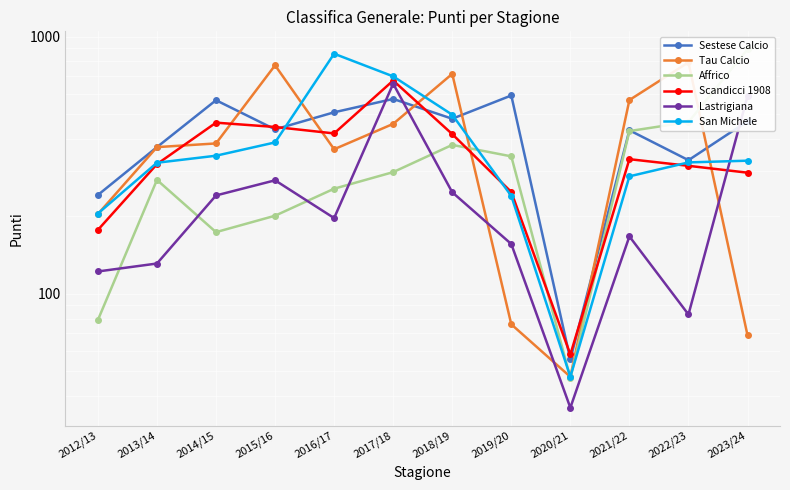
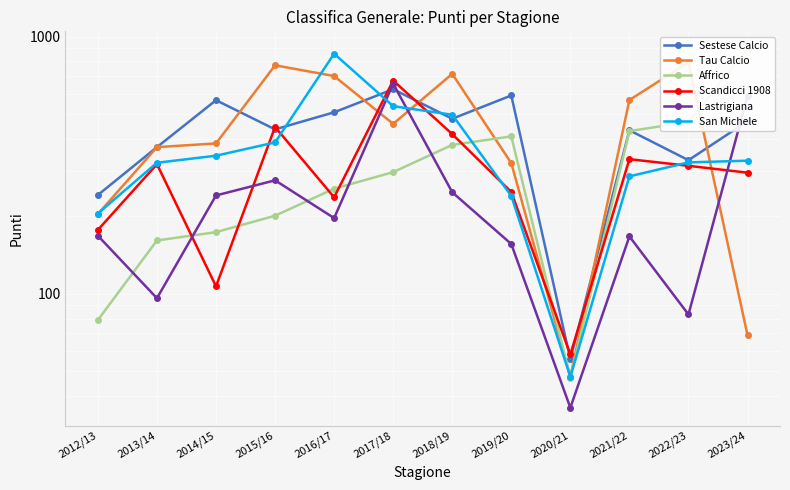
Lastrigiana, 2012/13: 120 -> 170
Affrico, 2013/14: 280 -> 160
Lastrigiana, 2013/14: 130 -> 96
Scandicci 1908, 2014/15: 460 -> 107
Tau Calcio, 2016/17: 360 -> 700
Scandicci 1908, 2016/17: 420 -> 240
Sestese Calcio, 2017/18: 570 -> 620
San Michele, 2017/18: 700 -> 540
Tau Calcio, 2019/20: 76 -> 320
Affrico, 2019/20: 340 -> 410
